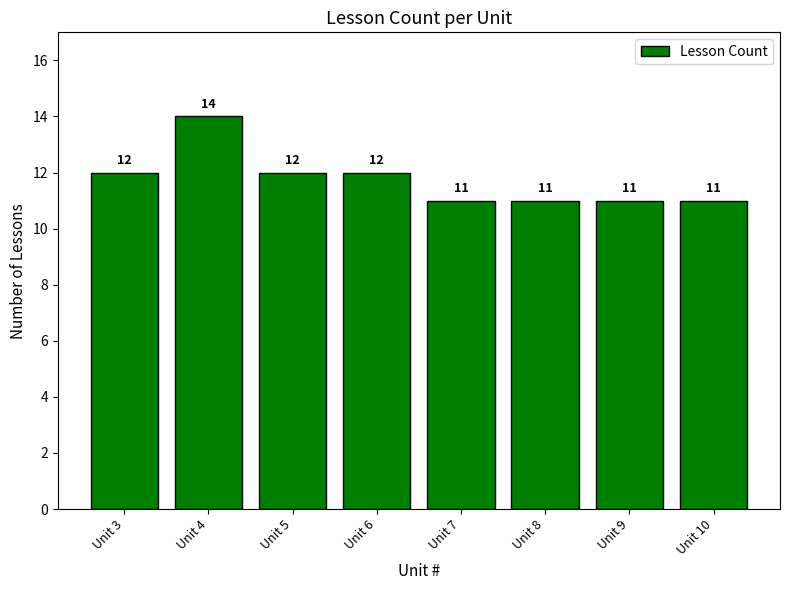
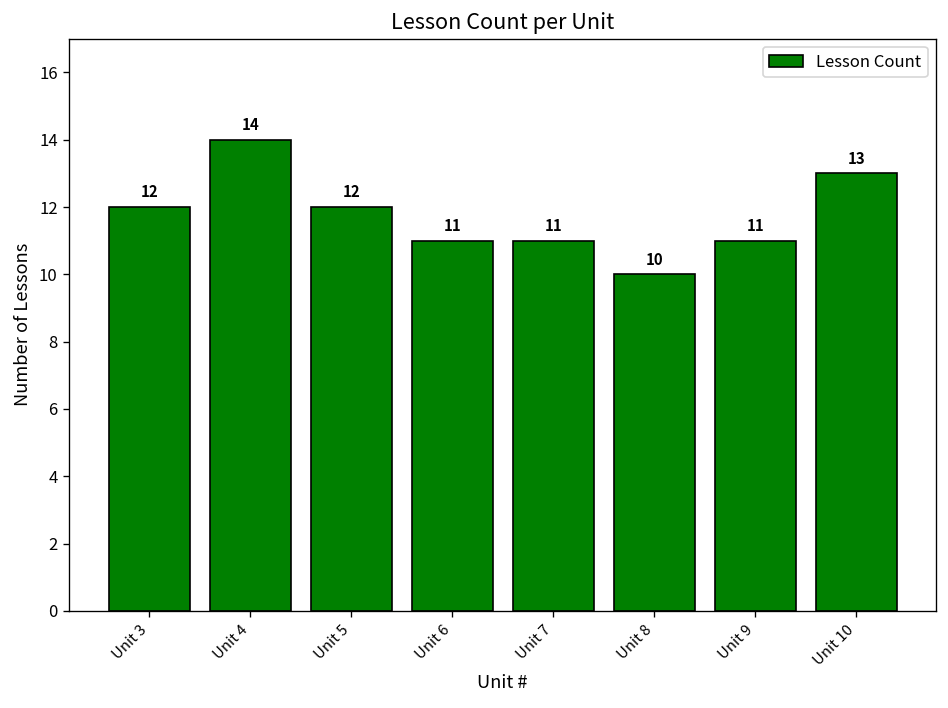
Unit 6: 12 -> 11
Unit 8: 11 -> 10
Unit 10: 11 -> 13
